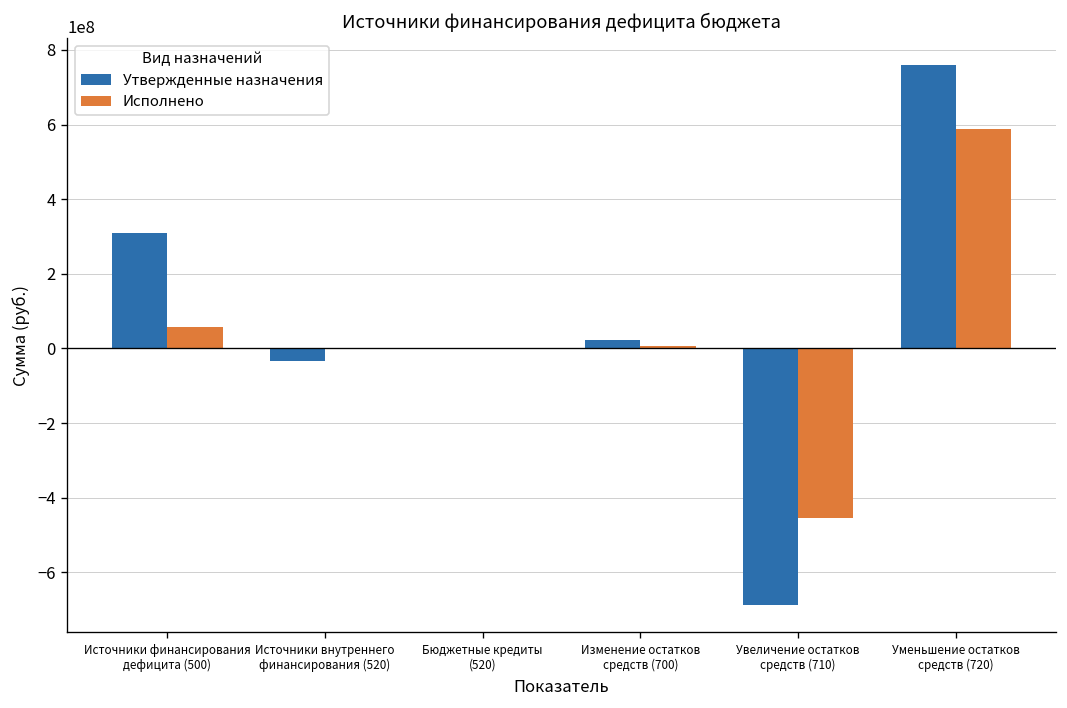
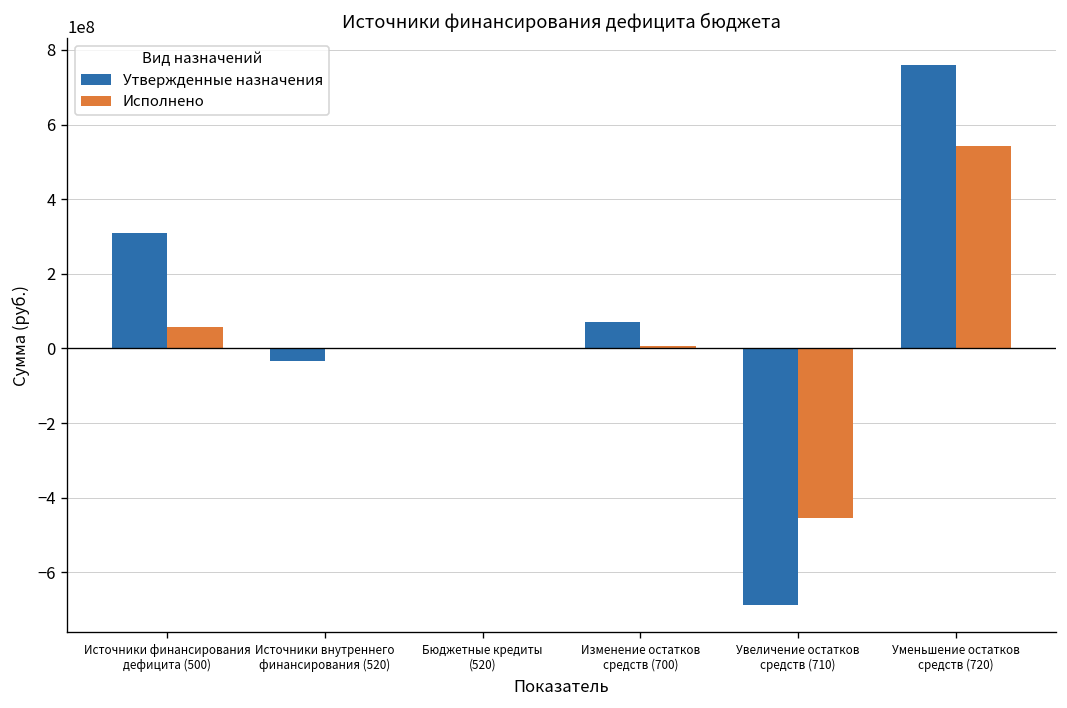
Утвержденные назначения, Изменение остатков средств (700): 20000000 -> 70000000
Исполнено, Уменьшение остатков средств (720): 590000000 -> 540000000
